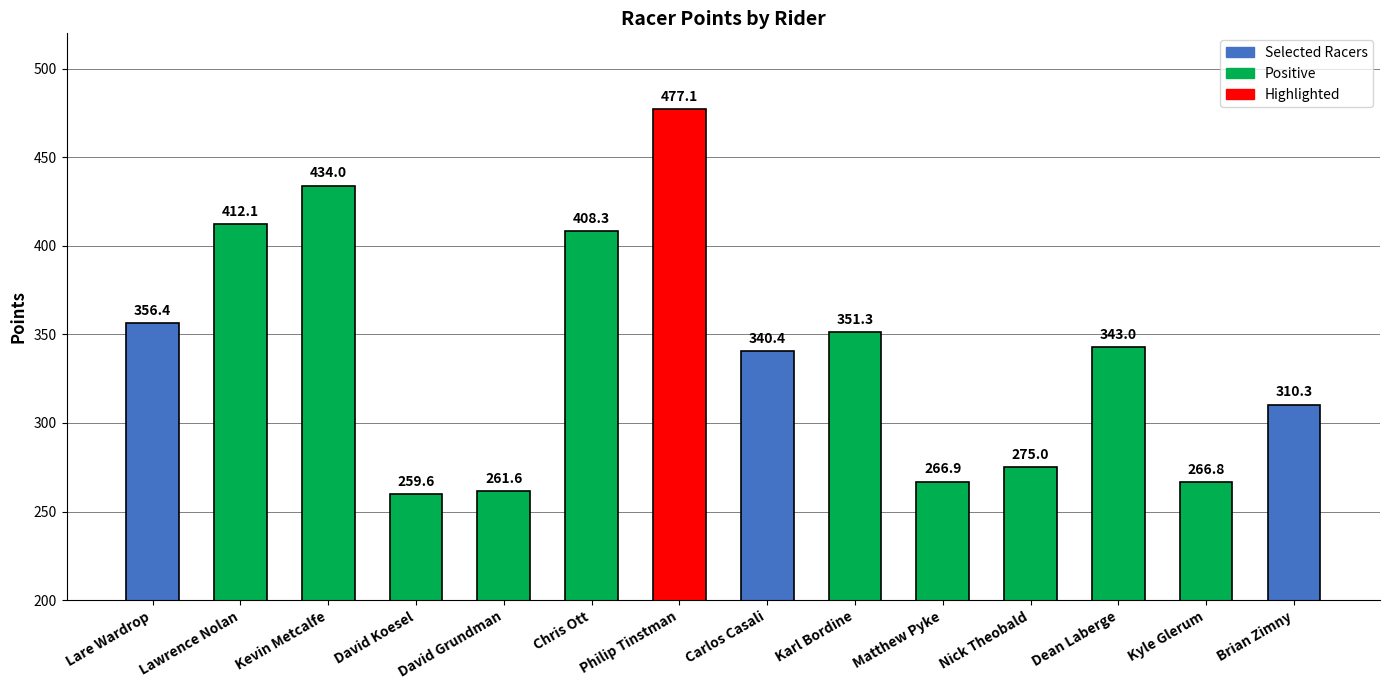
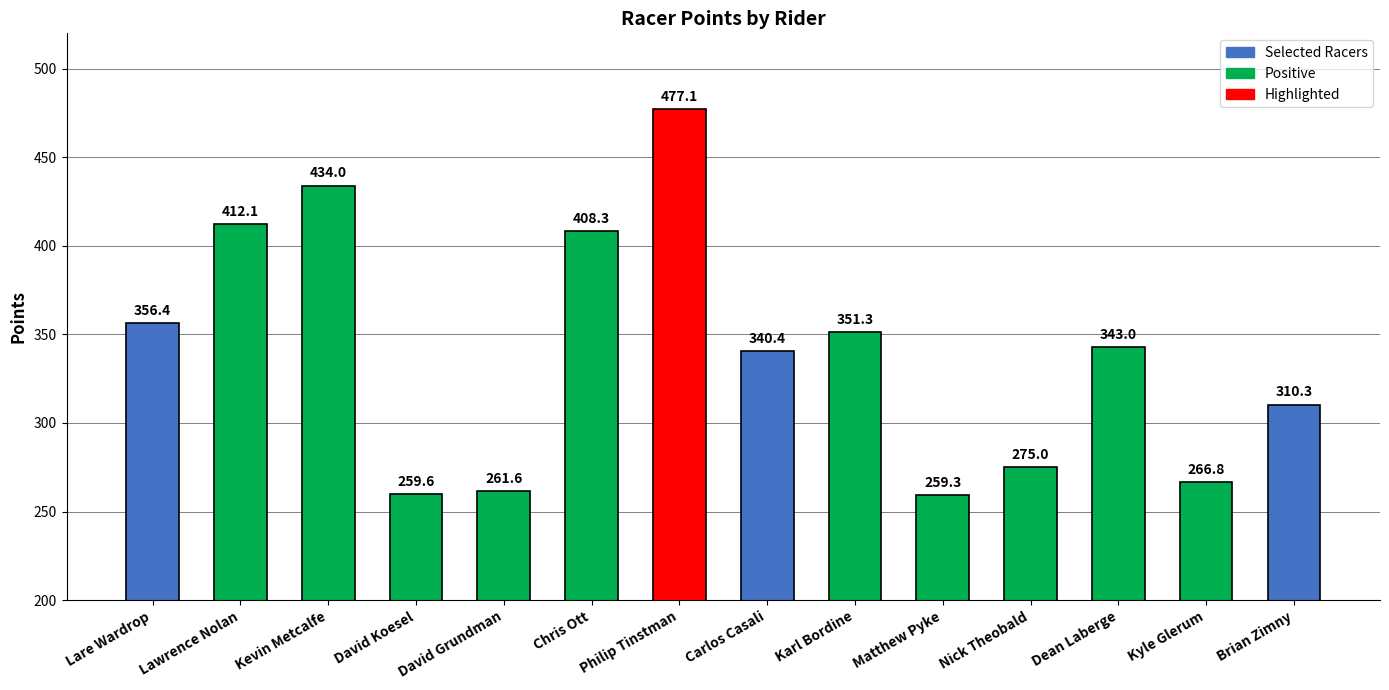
Matthew Pyke: 266.9 -> 259.3
